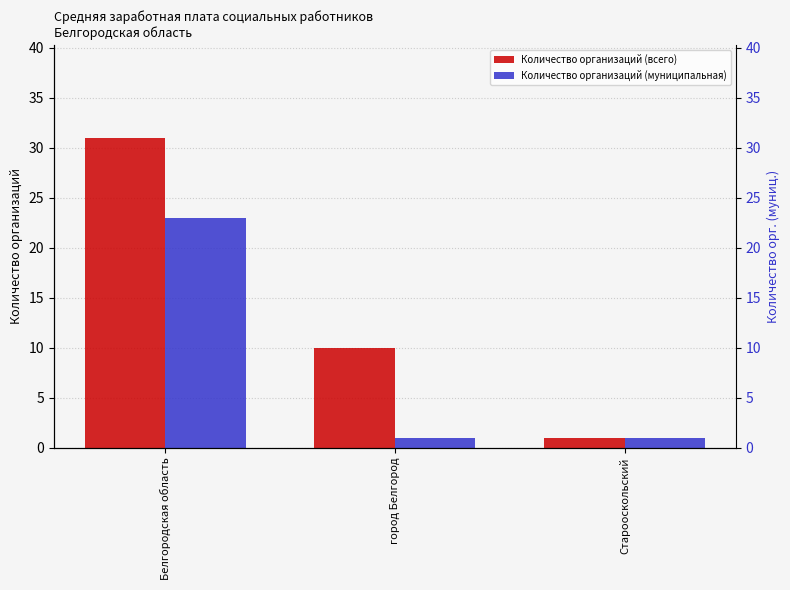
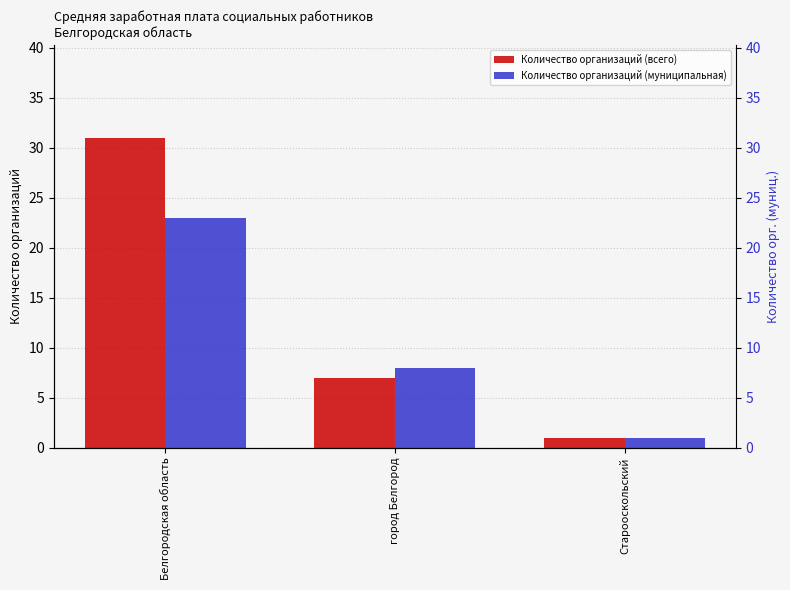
Количество организаций (всего), город Белгород: 10 -> 7
Количество организаций (муниципальная), город Белгород: 1 -> 8
